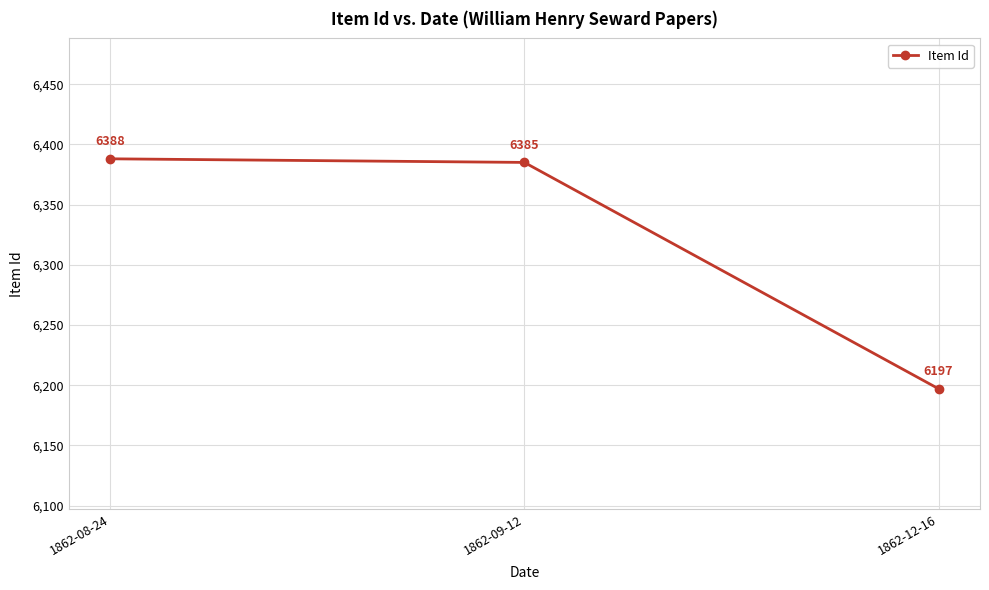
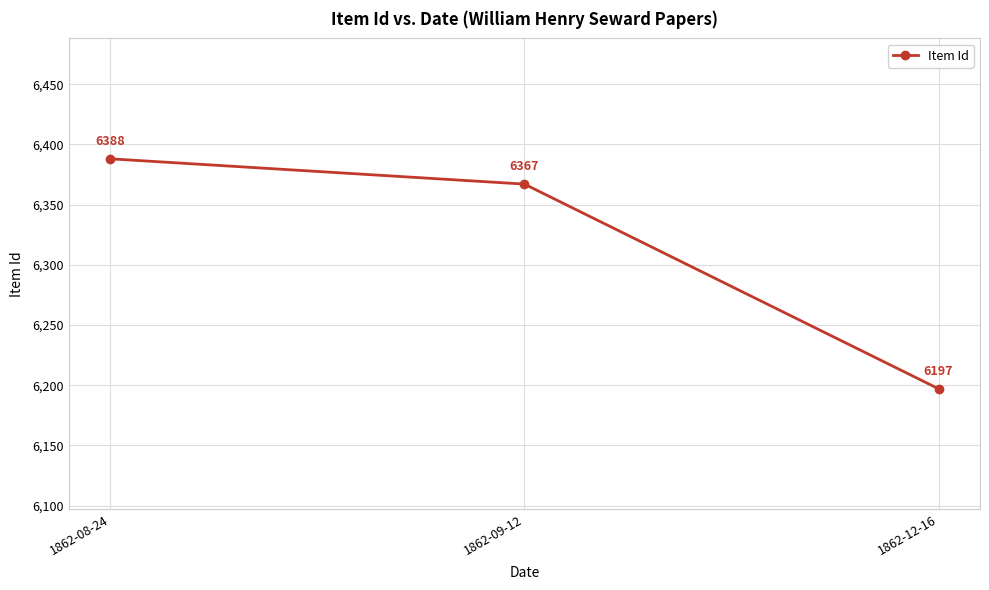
1862-09-12: 6385 -> 6367
